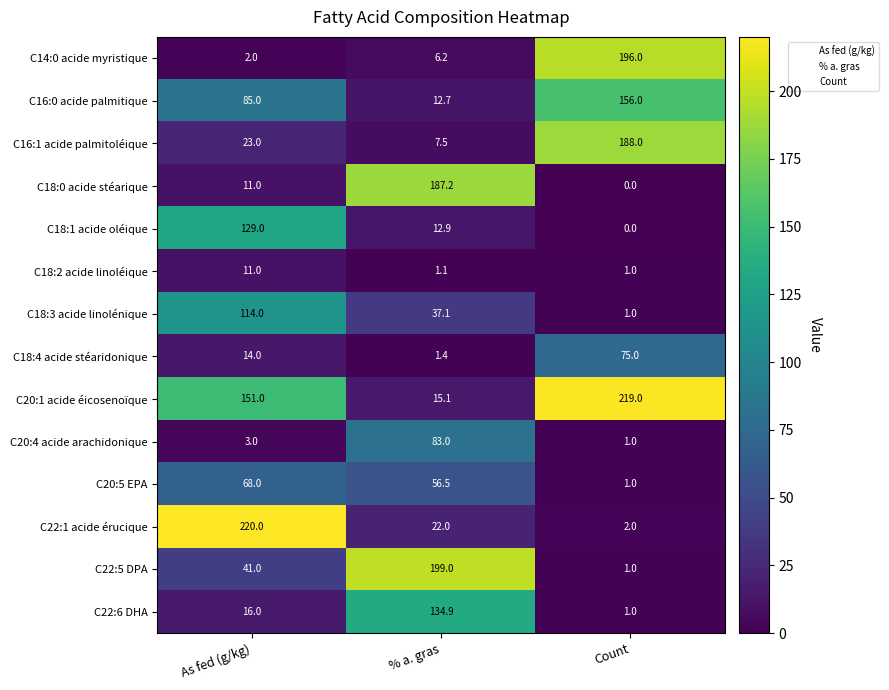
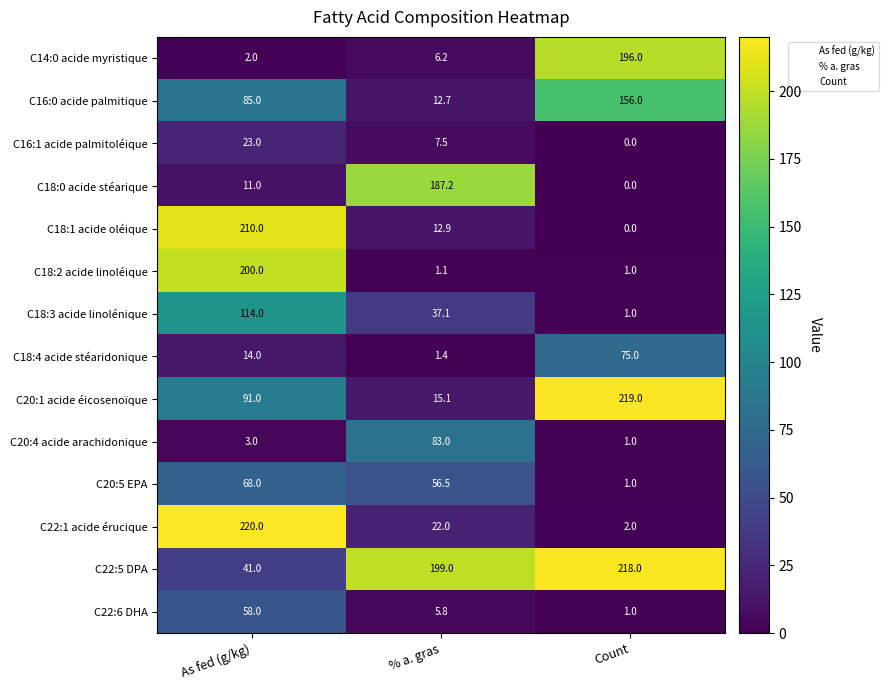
C16:1 acide palmitoléique, Count: 188.0 -> 0.0
C18:1 acide oléique, As fed (g/kg): 129.0 -> 210.0
C18:2 acide linoléique, As fed (g/kg): 11.0 -> 200.0
C20:1 acide éicosenoïque, As fed (g/kg): 151.0 -> 91.0
C22:5 DPA, Count: 1.0 -> 218.0
C22:6 DHA, As fed (g/kg): 16.0 -> 58.0
C22:6 DHA, % a. gras: 134.9 -> 5.8
